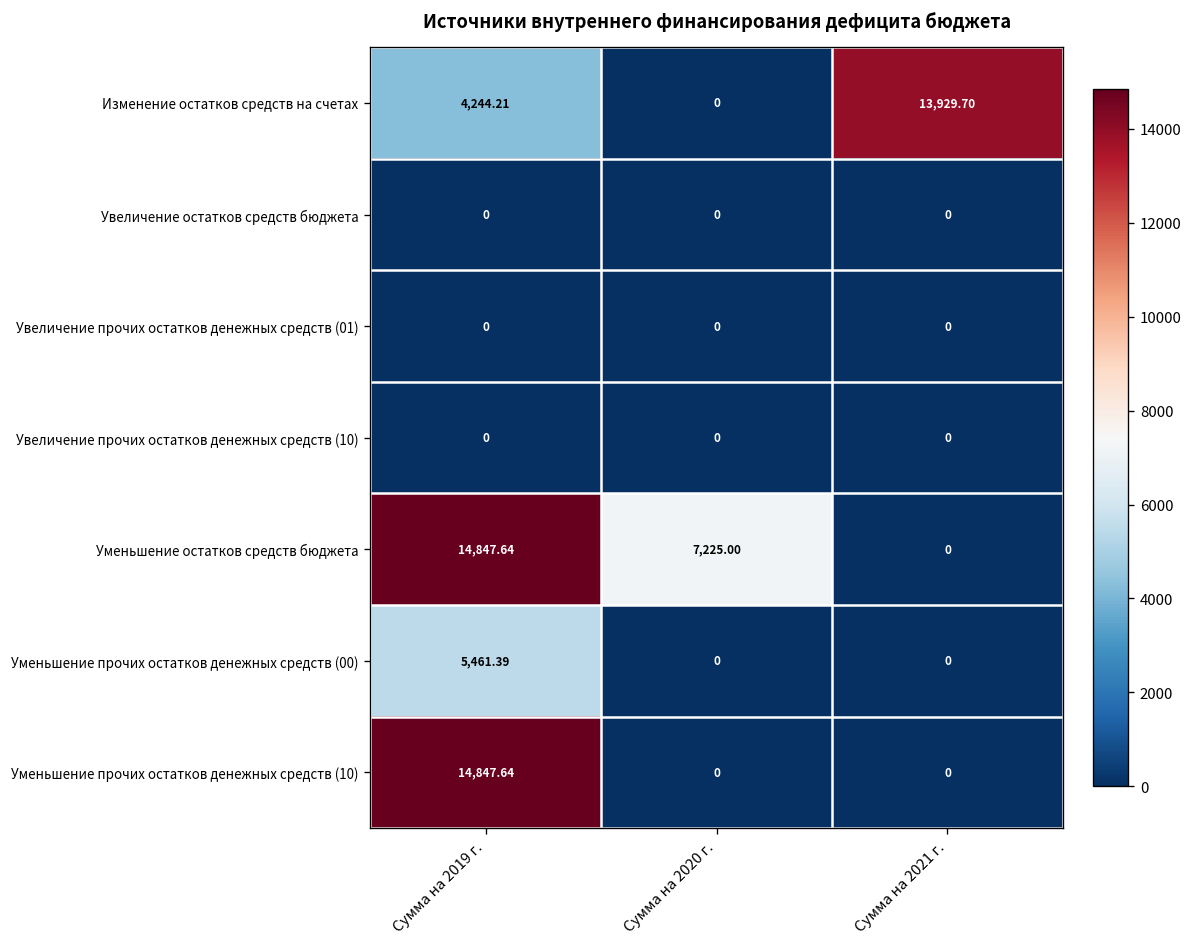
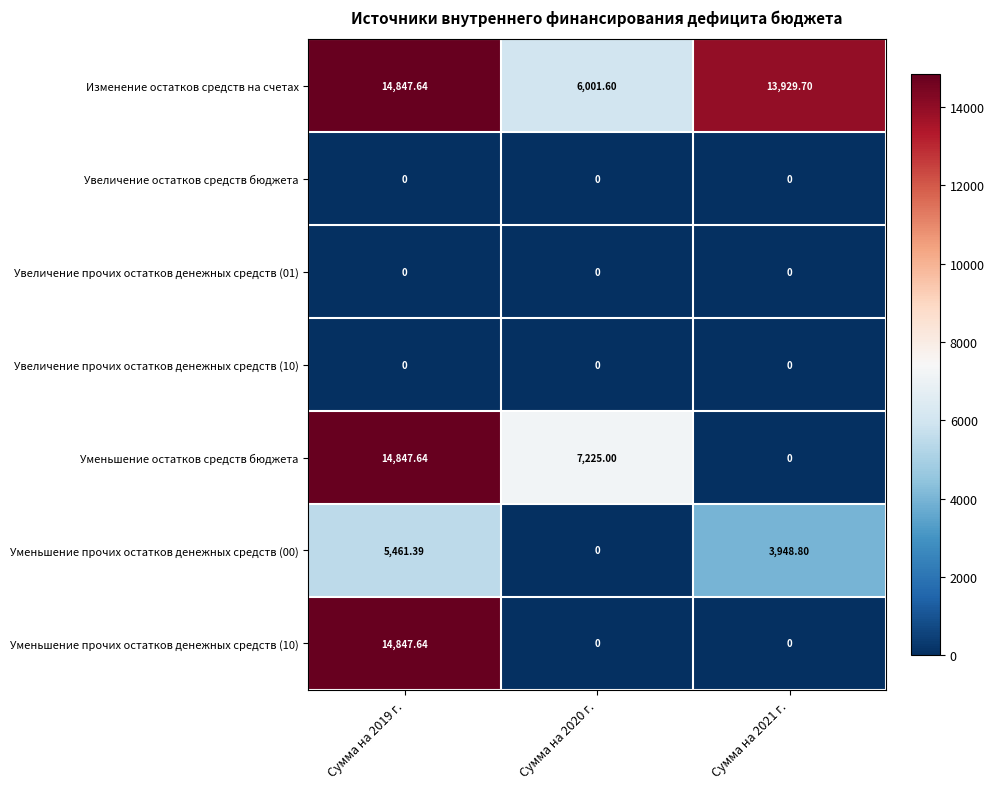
Изменение остатков средств на счетах, Сумма на 2019 г.: 4,244.21 -> 14,847.64
Изменение остатков средств на счетах, Сумма на 2020 г.: 0 -> 6,001.60
Уменьшение прочих остатков денежных средств (00), Сумма на 2021 г.: 0 -> 3,948.80
